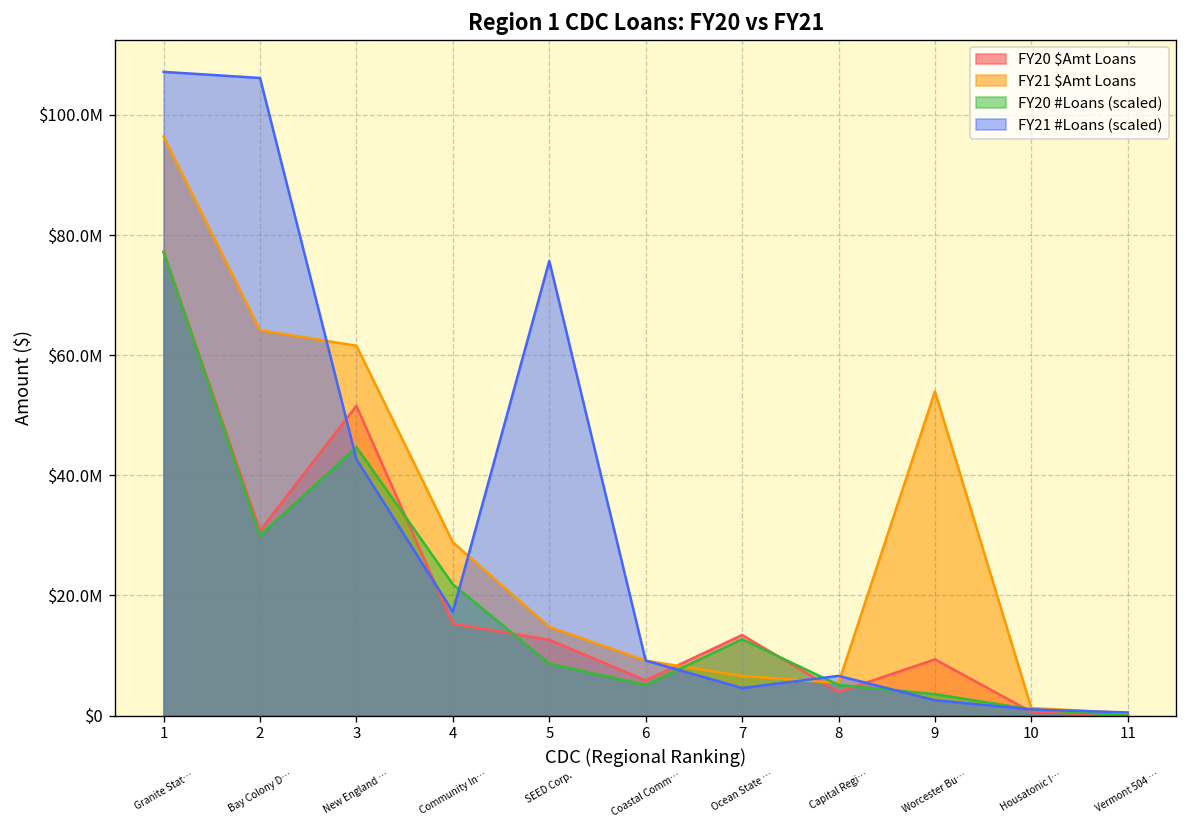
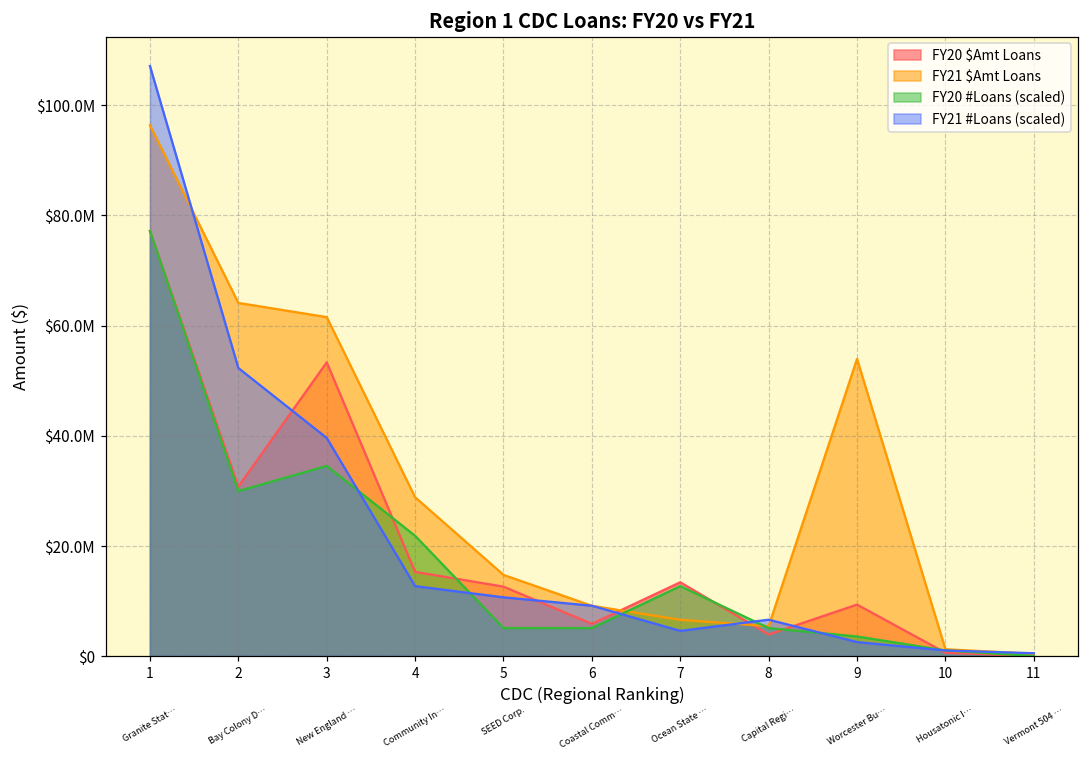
FY21 #Loans (scaled), 2: $106000000 -> $52000000
FY20 $Amt Loans, 3: $52000000 -> $53000000
FY20 #Loans (scaled), 3: $45000000 -> $35000000
FY21 #Loans (scaled), 3: $43000000 -> $40000000
FY21 #Loans (scaled), 4: $17000000 -> $13000000
FY20 #Loans (scaled), 5: $9000000 -> $5000000
FY21 #Loans (scaled), 5: $76000000 -> $11000000
